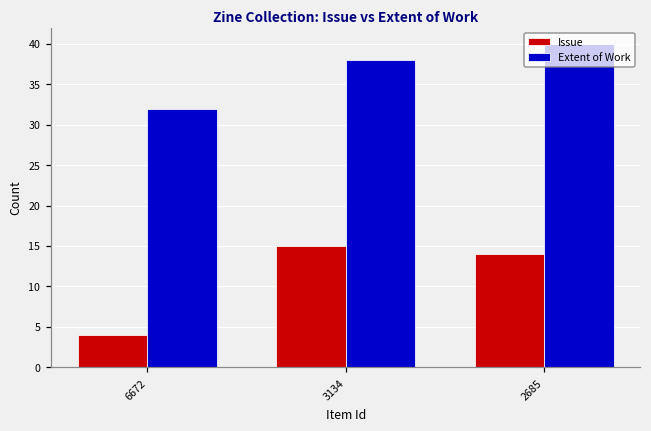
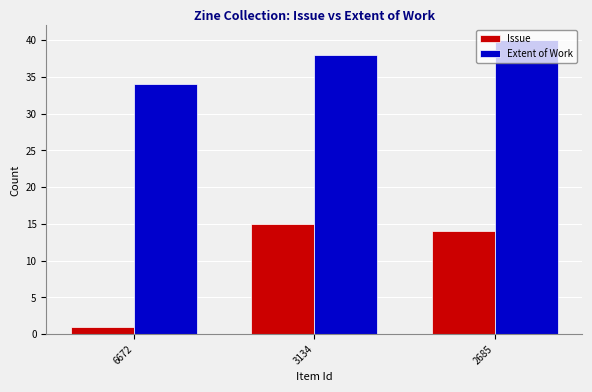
Issue, 6672: 4 -> 1
Extent of Work, 6672: 32 -> 34
